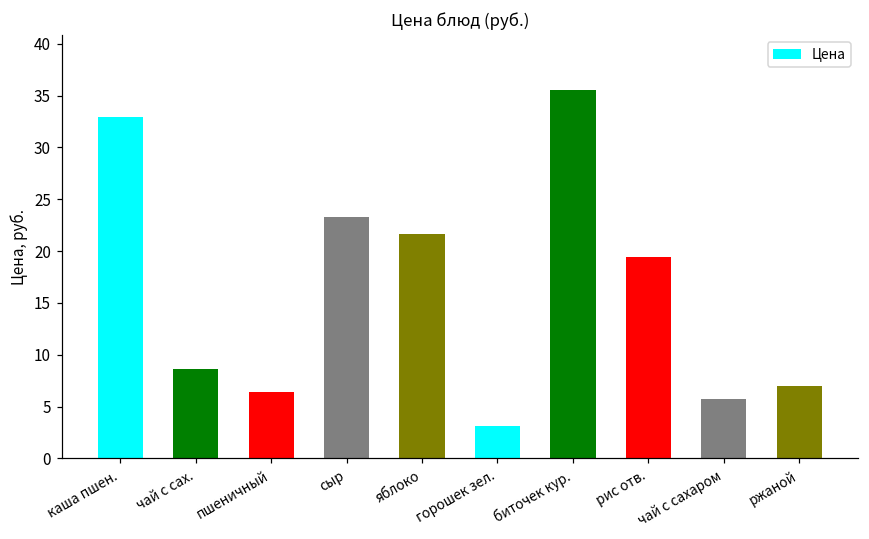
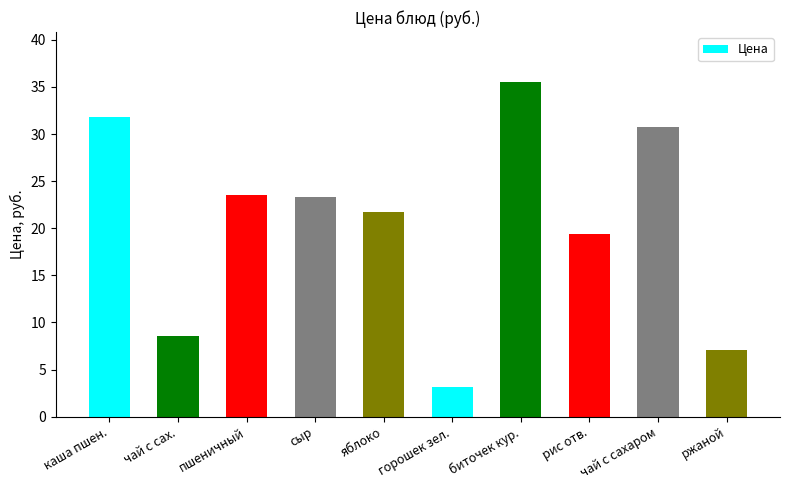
каша пшен.: 33 -> 32
пшеничный: 6 -> 24
чай с сахаром: 6 -> 31
